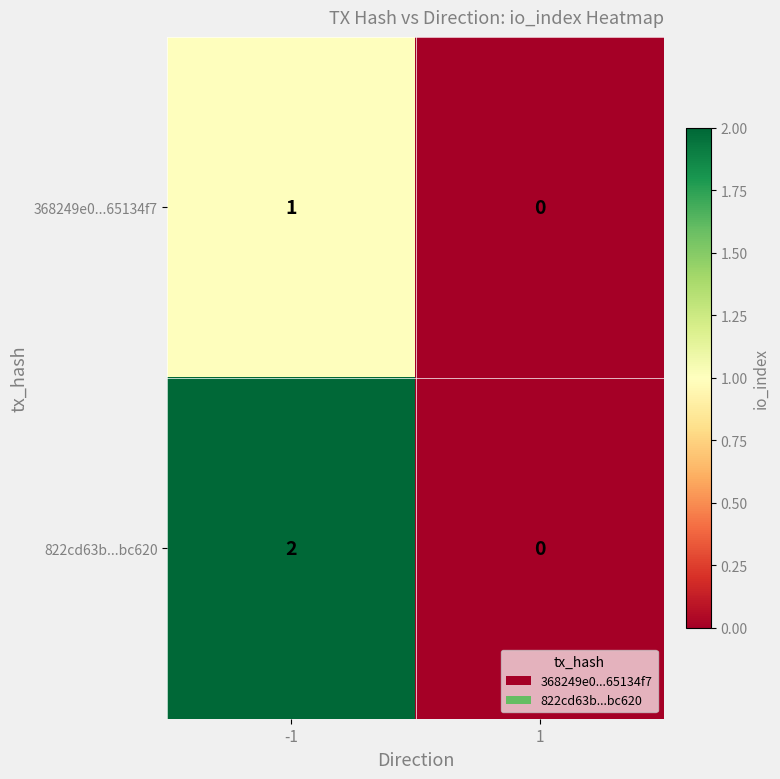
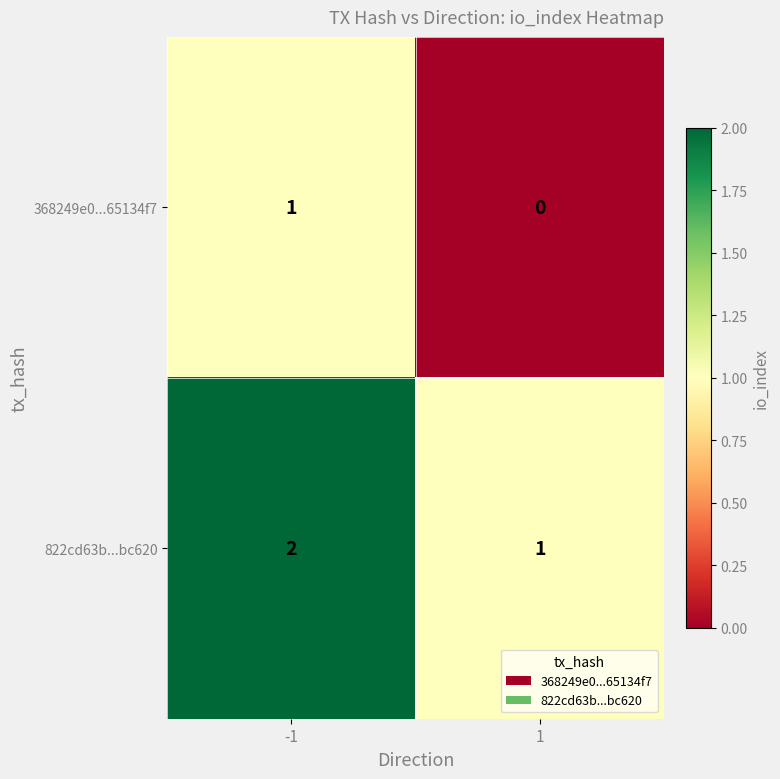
822cd63b...bc620, 1: 0 -> 1
